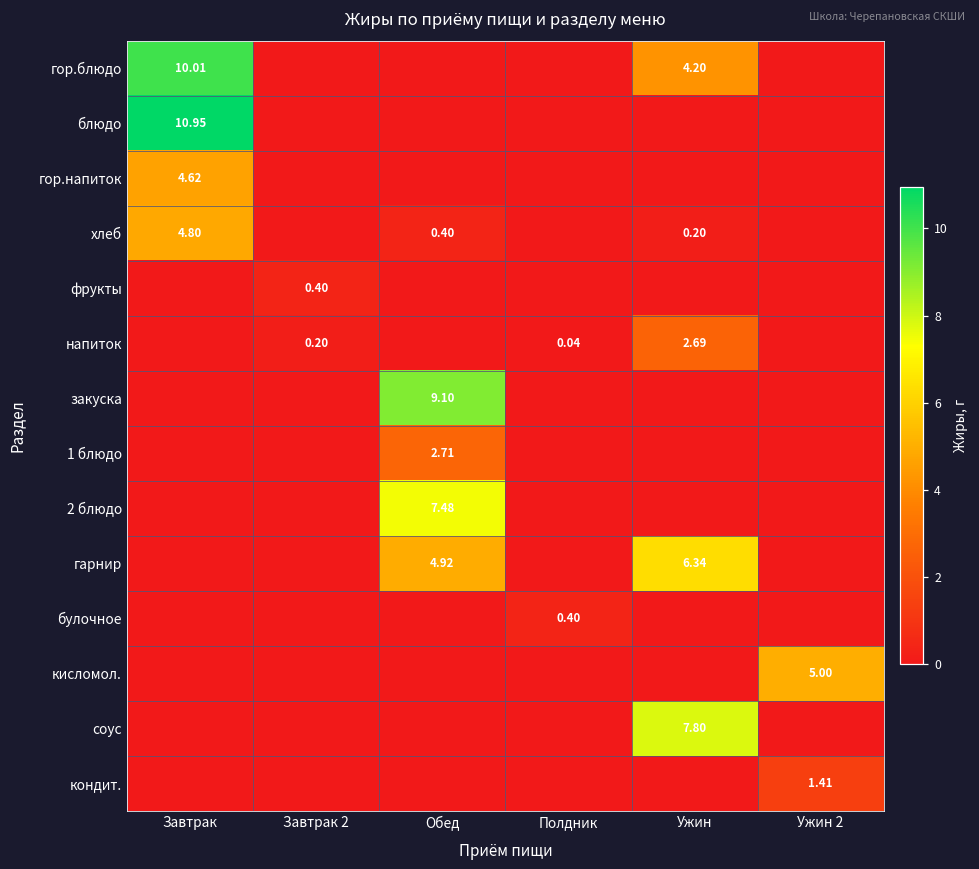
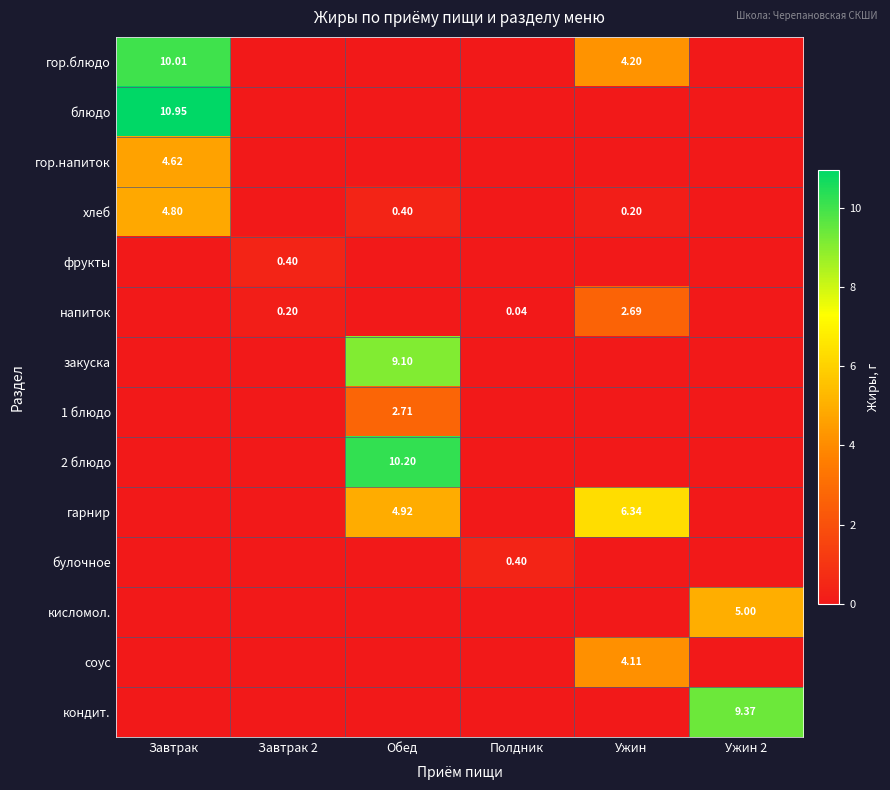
2 блюдо, Обед: 7.48 -> 10.20
соус, Ужин: 7.80 -> 4.11
кондит., Ужин 2: 1.41 -> 9.37
